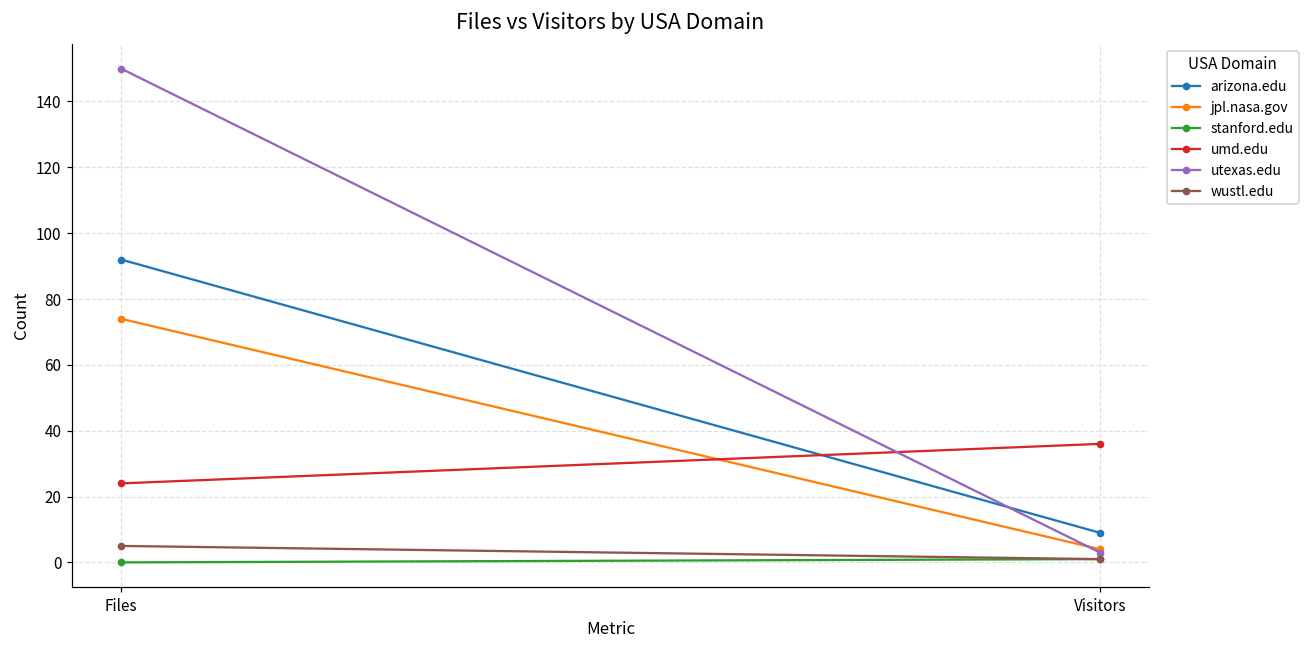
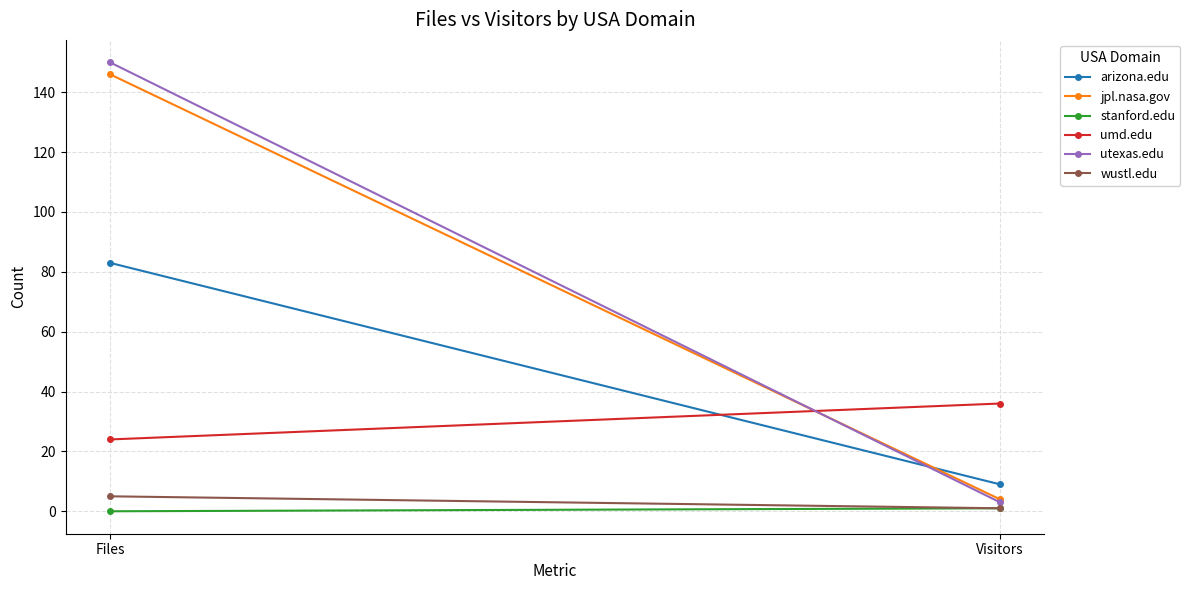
arizona.edu, Files: 92 -> 83
jpl.nasa.gov, Files: 74 -> 146
